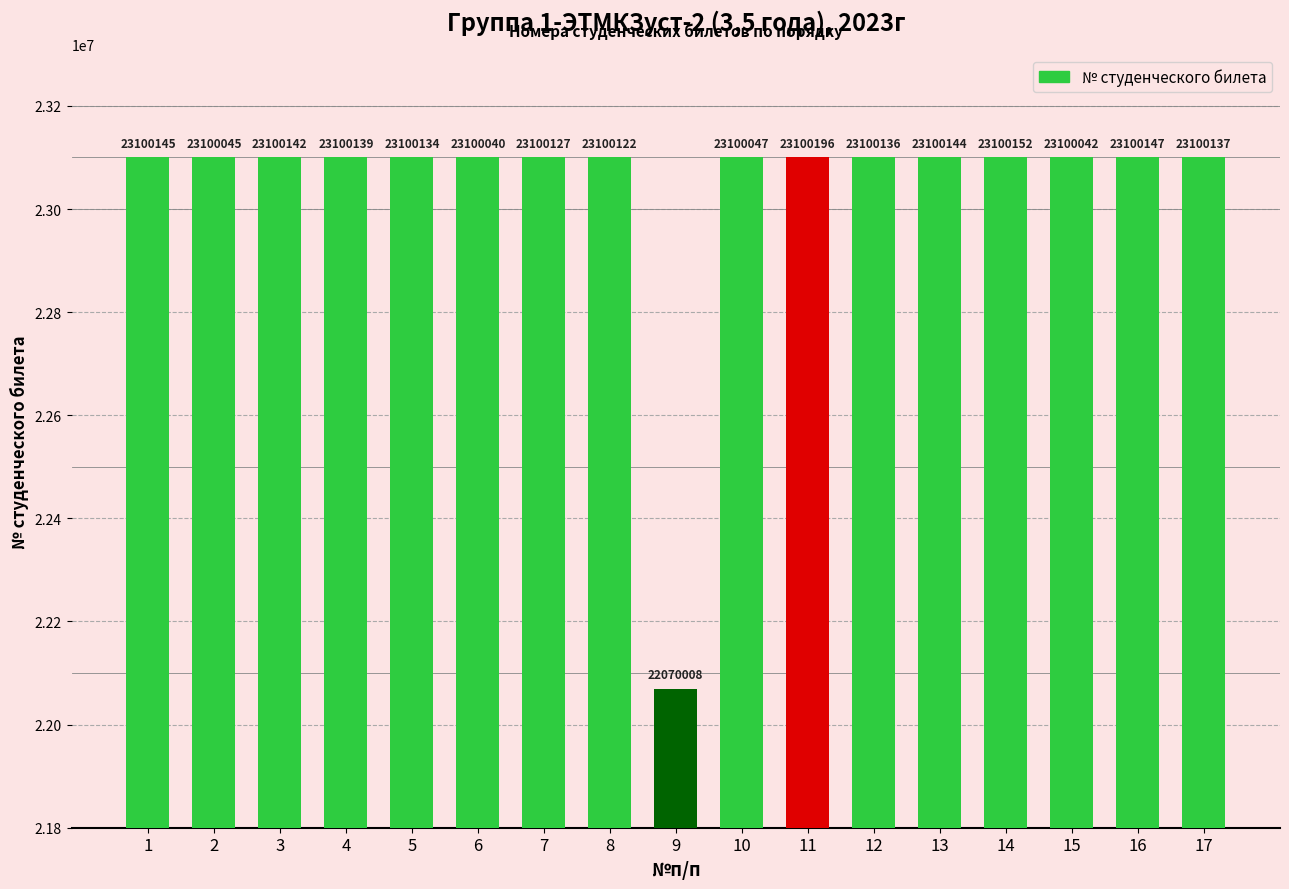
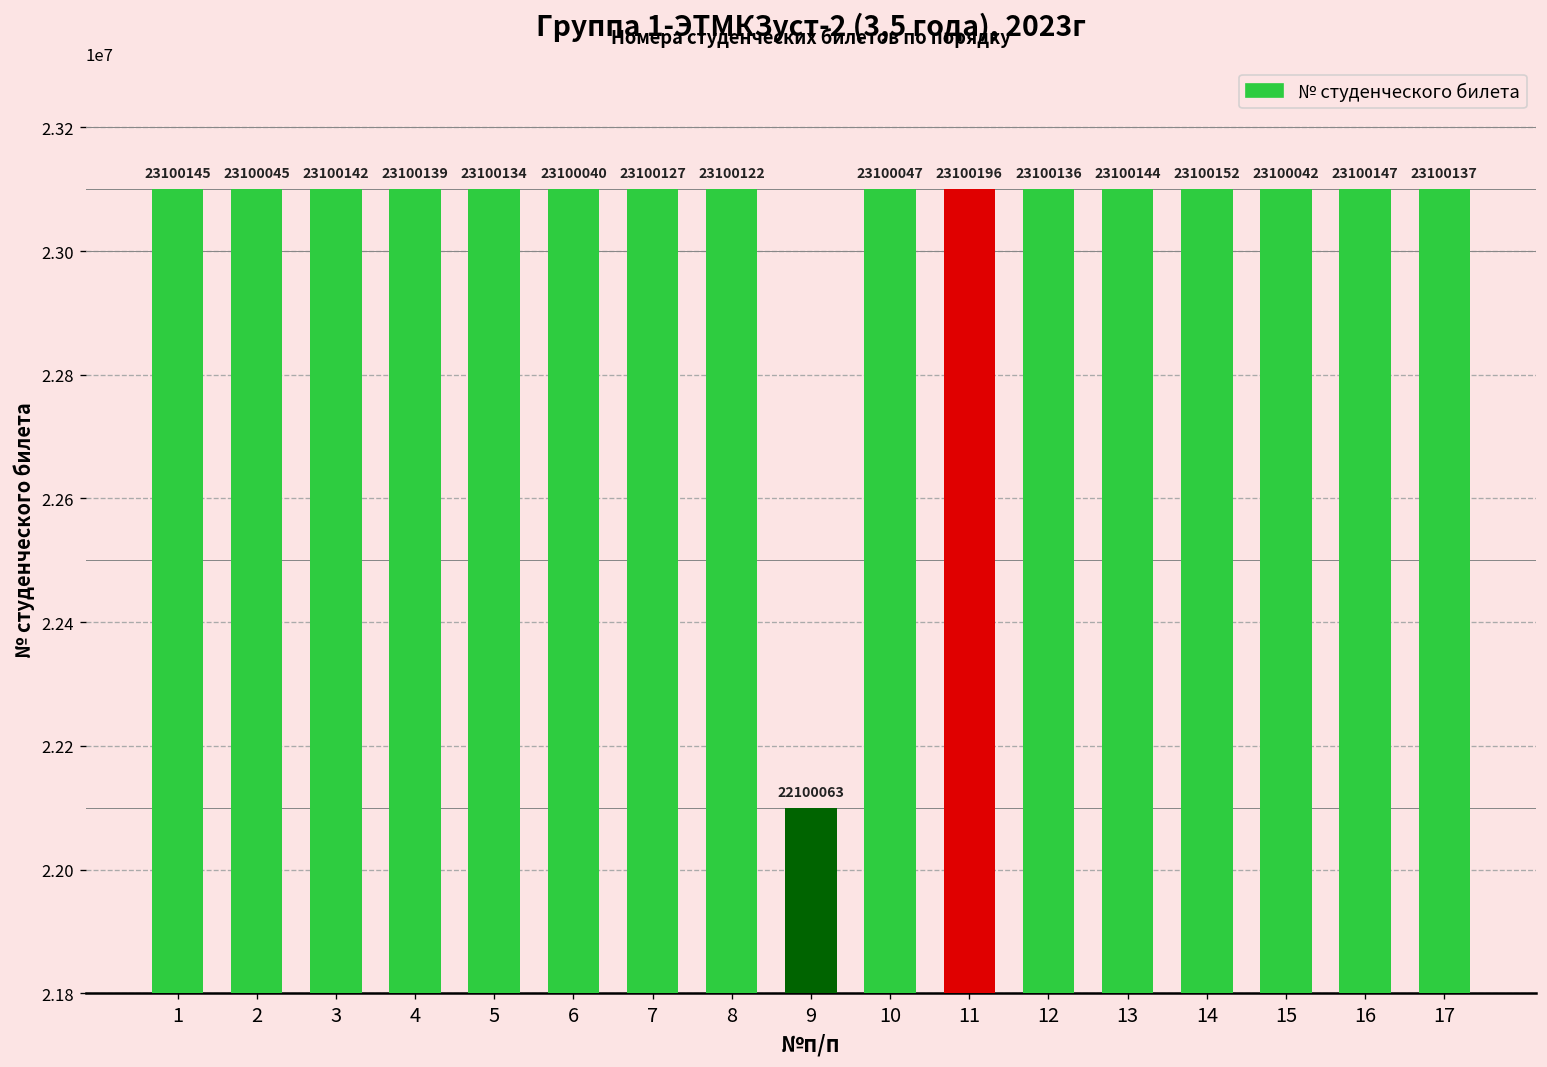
9: 22070008 -> 22100063
